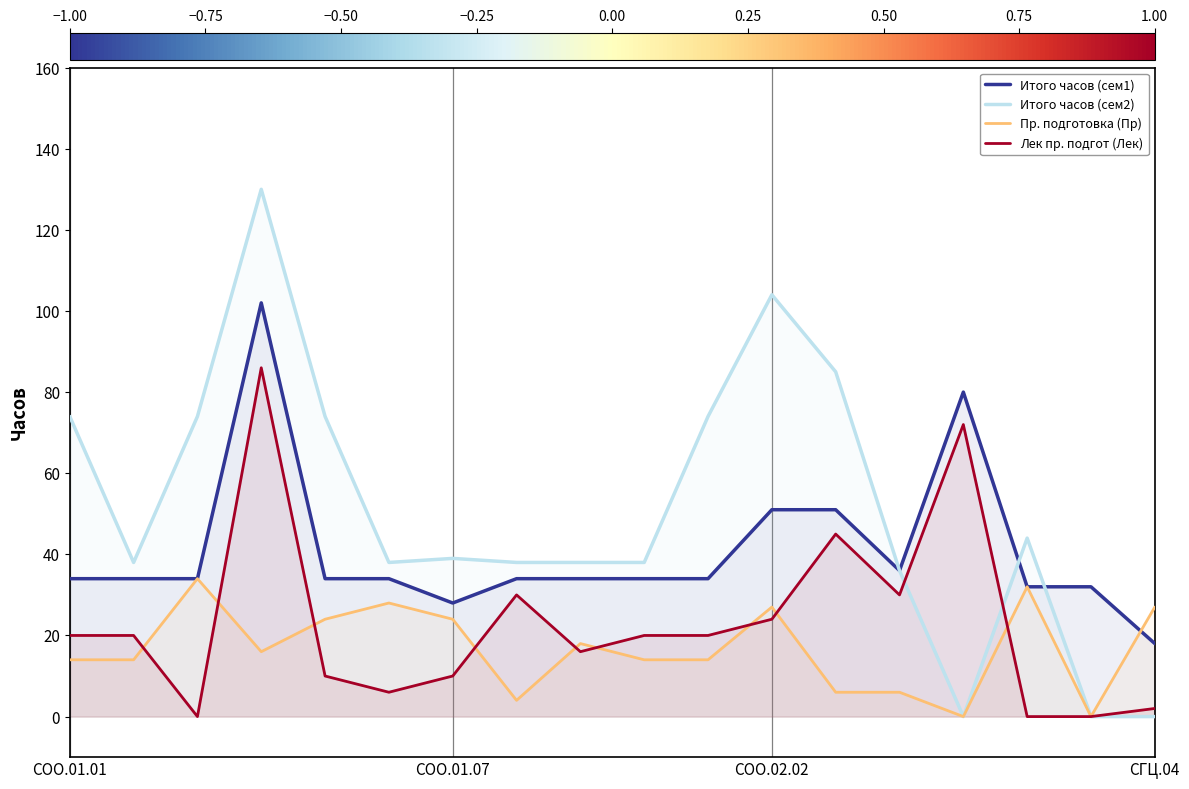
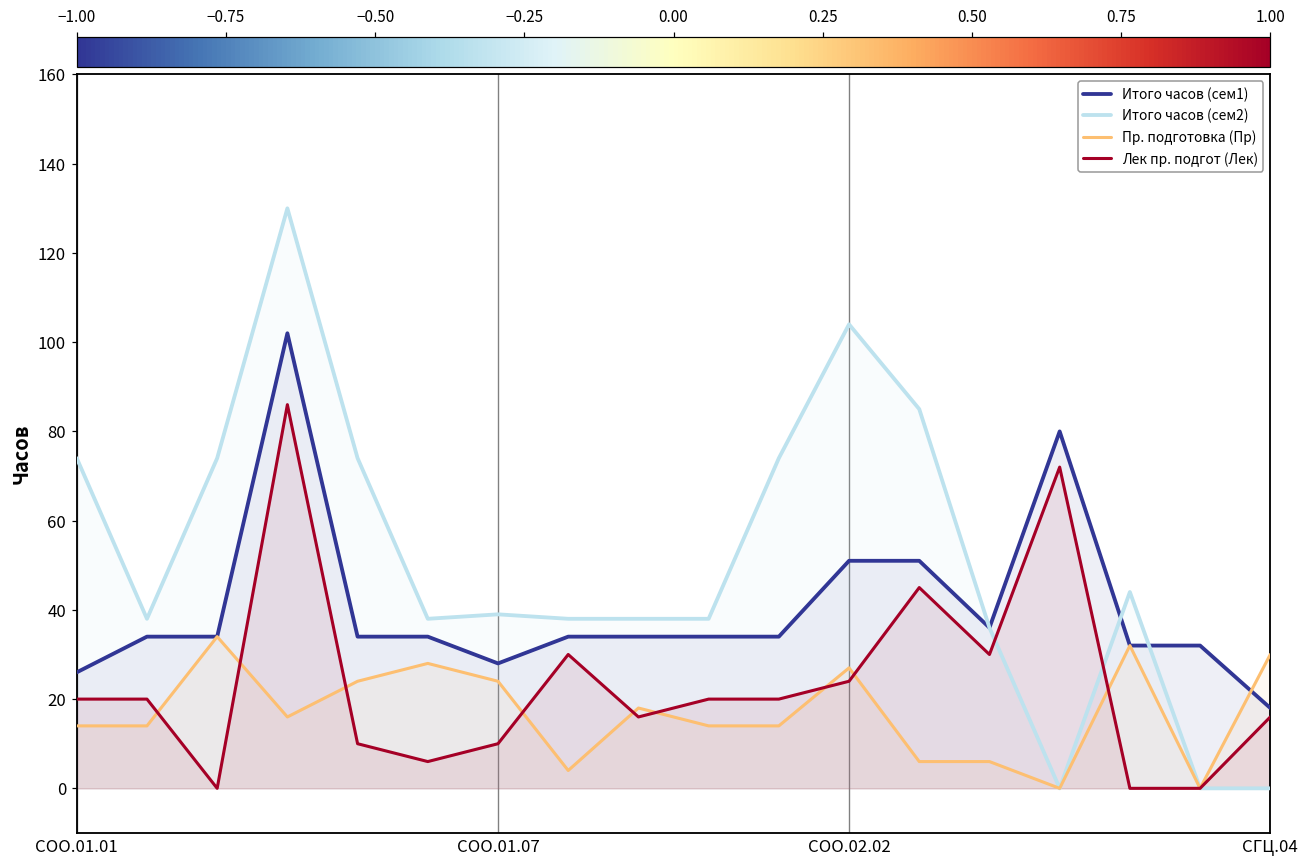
Итого часов (сем1), СОО.01.01: 34 -> 26
Пр. подготовка (Пр), СГЦ.04: 27 -> 30
Лек пр. подгот (Лек), СГЦ.04: 2 -> 16
